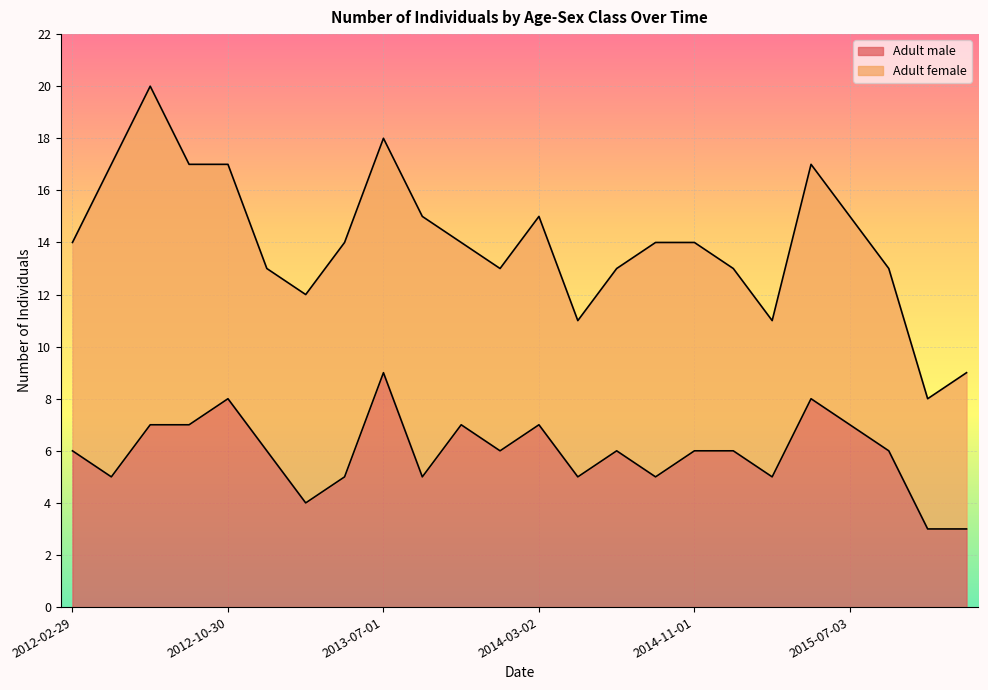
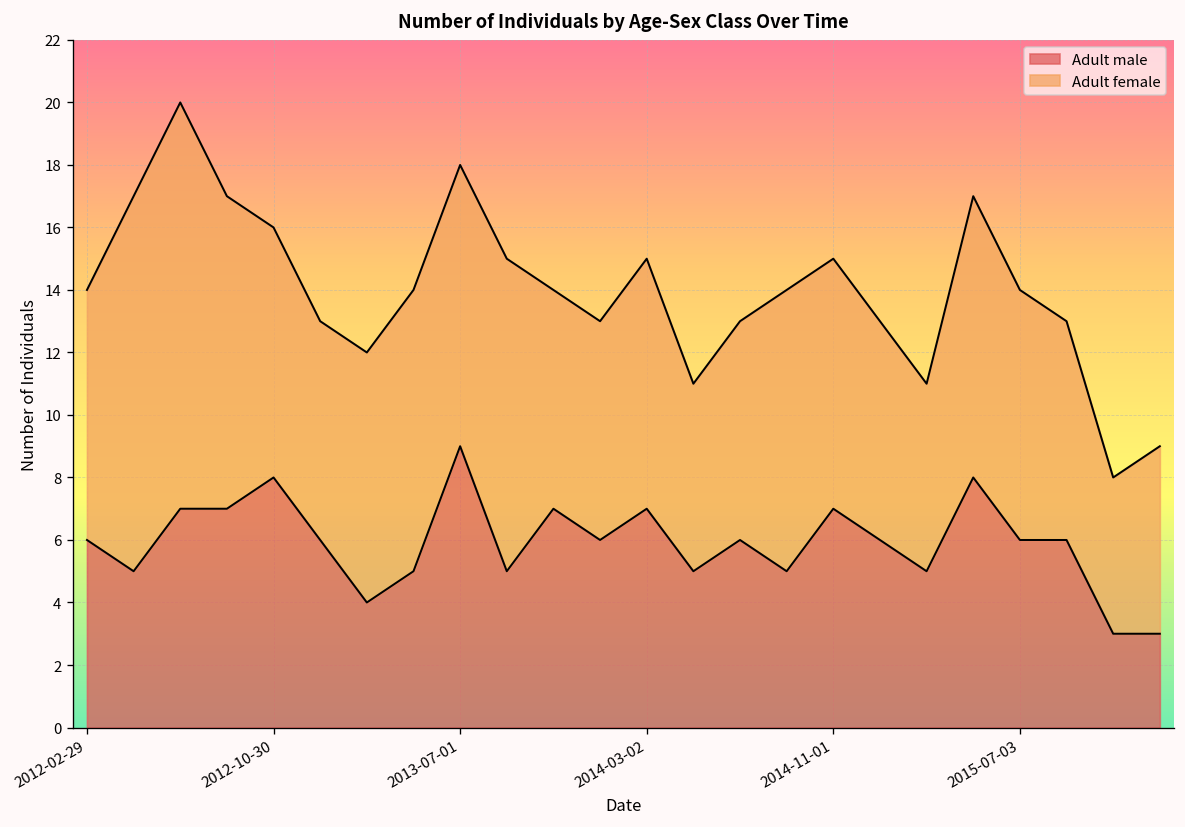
Adult female, 2012-10-30: 9 -> 8
Adult male, 2014-11-01: 6 -> 7
Adult male, 2015-07-03: 7 -> 6
